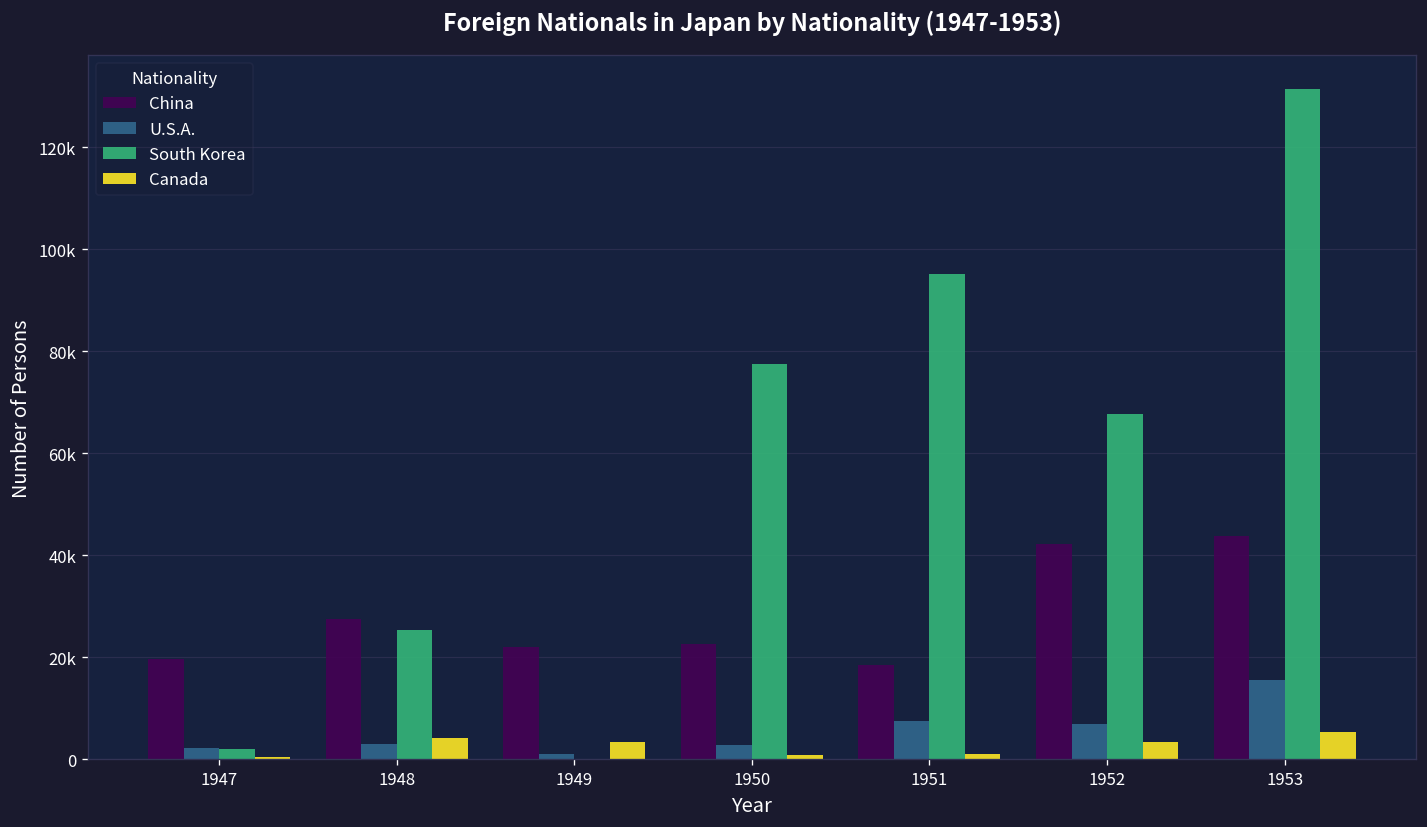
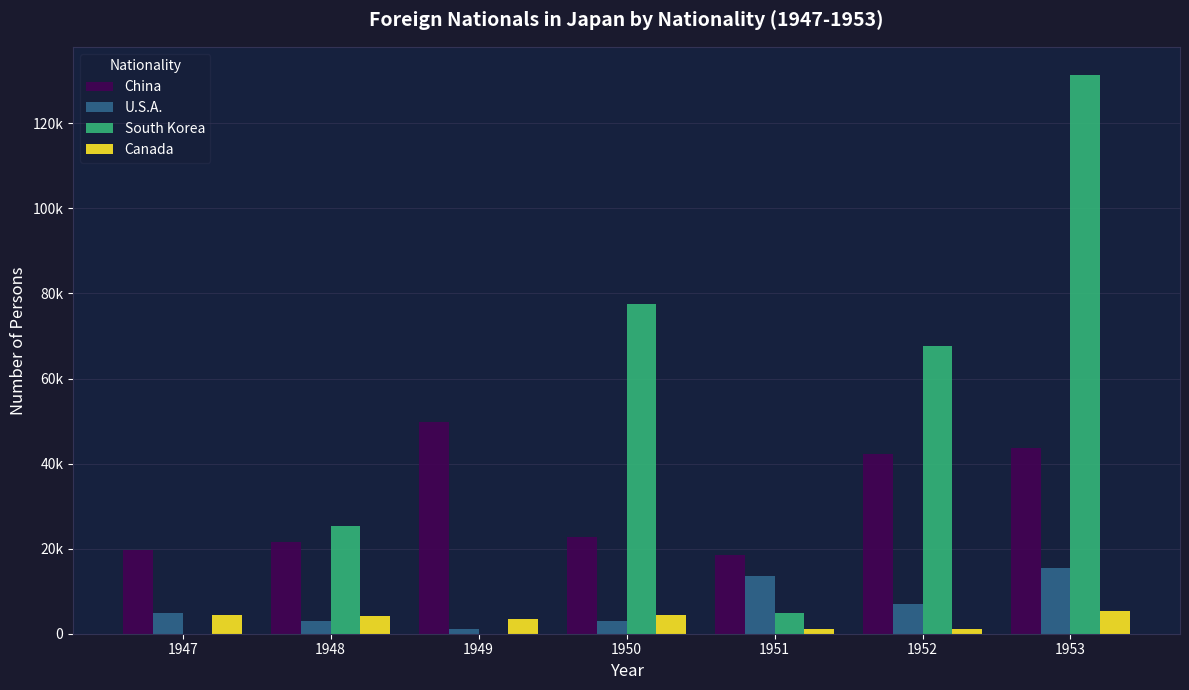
U.S.A., 1947: 2000 -> 5000
South Korea, 1947: 2000 -> 0
Canada, 1947: 0 -> 4000
China, 1948: 28000 -> 21000
China, 1949: 22000 -> 50000
Canada, 1950: 1000 -> 4000
U.S.A., 1951: 7000 -> 13000
South Korea, 1951: 95000 -> 5000
Canada, 1952: 3000 -> 1000
